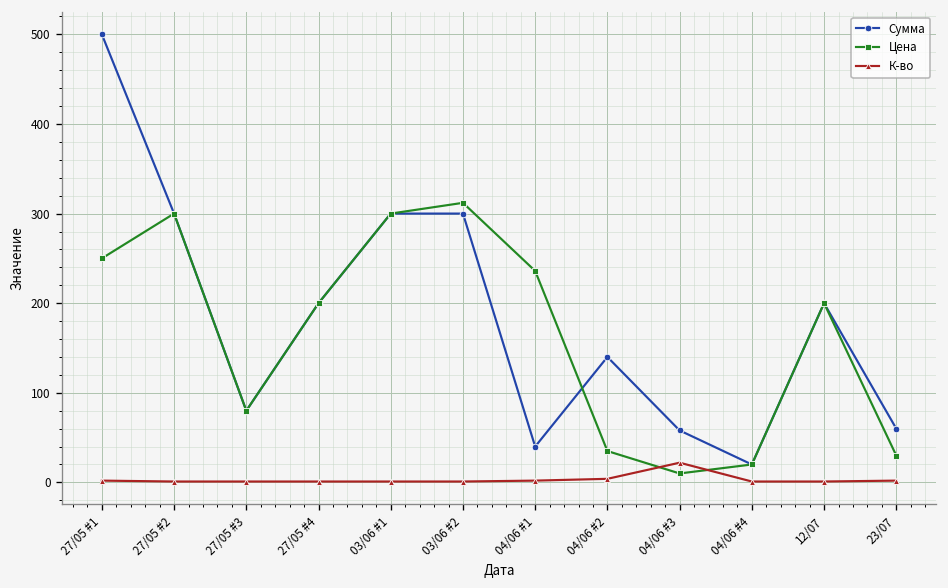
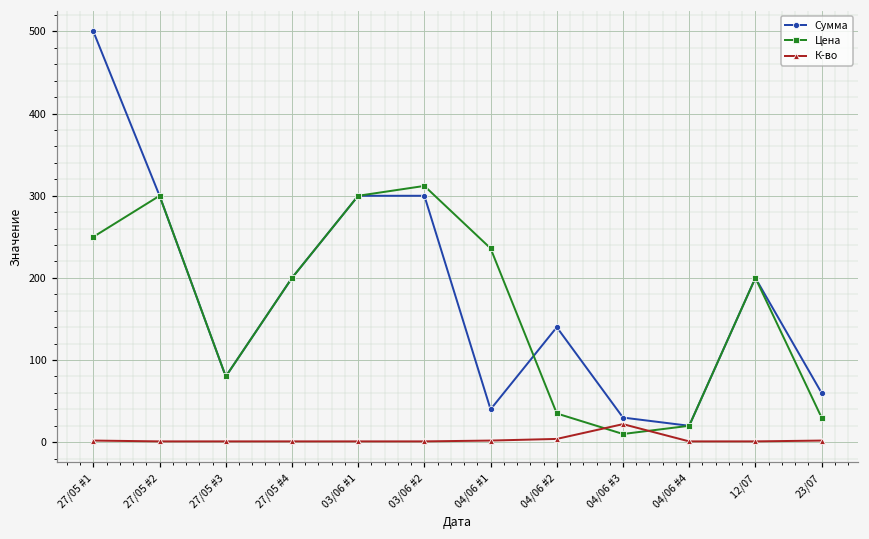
Сумма, 04/06 #3: 60 -> 30
